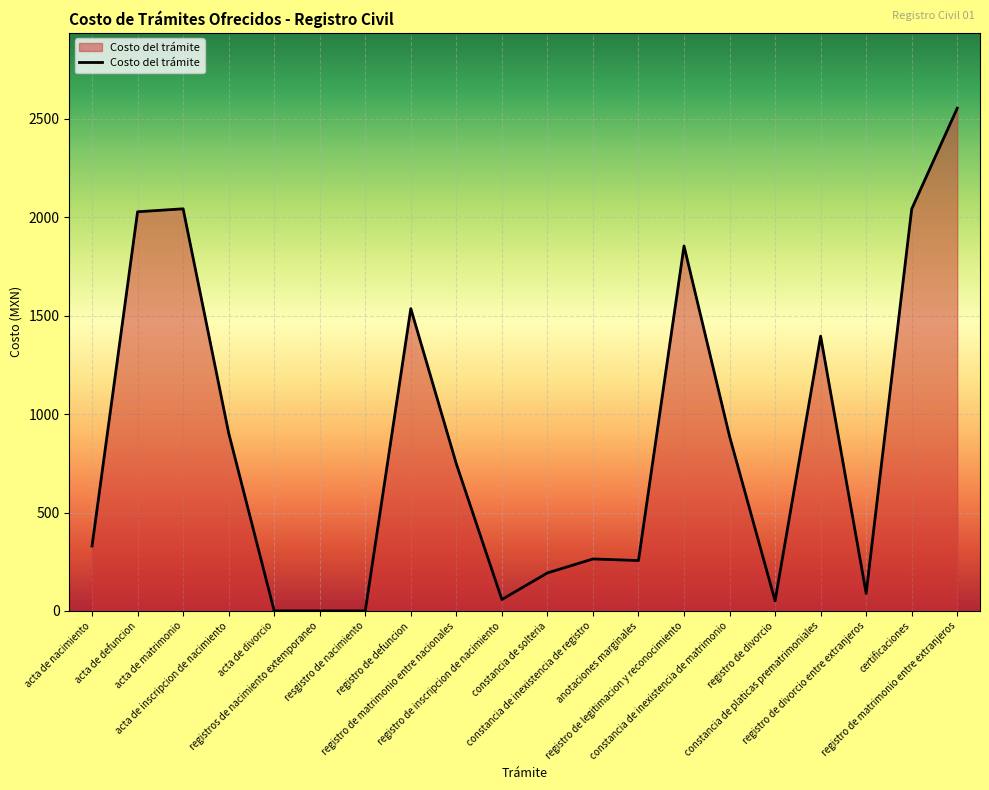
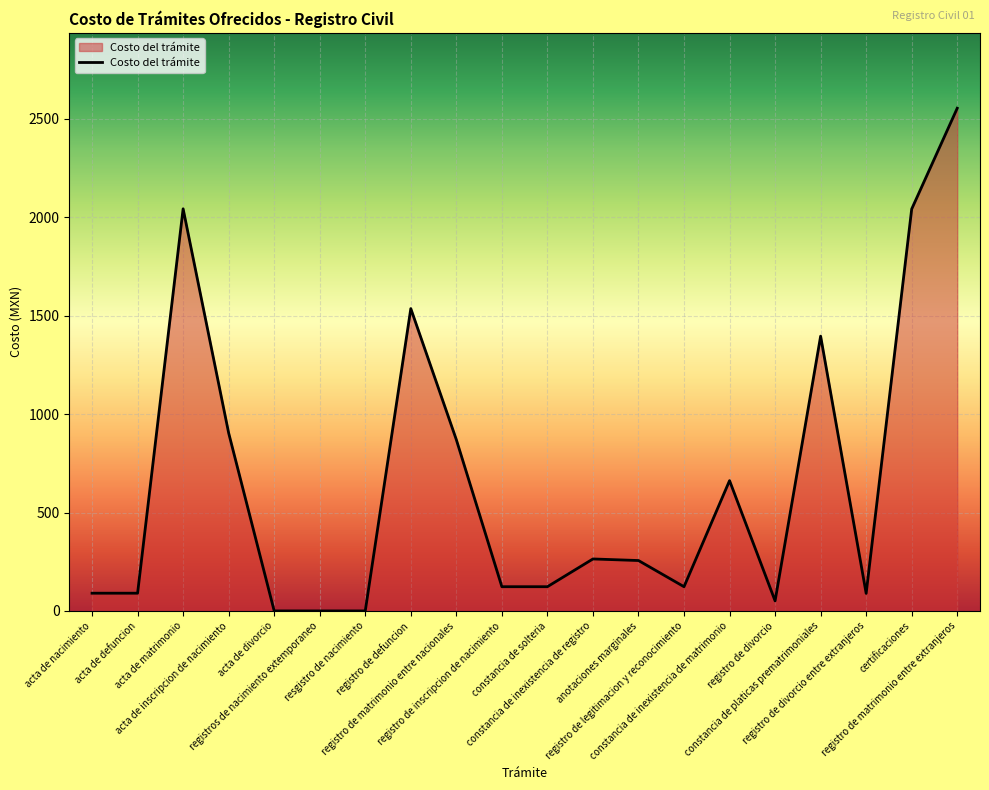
acta de nacimiento: 330 -> 90
acta de defuncion: 2030 -> 90
registro de matrimonio entre nacionales: 750 -> 870
registro de inscripcion de nacimiento: 60 -> 120
constancia de solteria: 190 -> 120
registro de legitimacion y reconocimiento: 1850 -> 120
constancia de inexistencia de matrimonio: 890 -> 660
